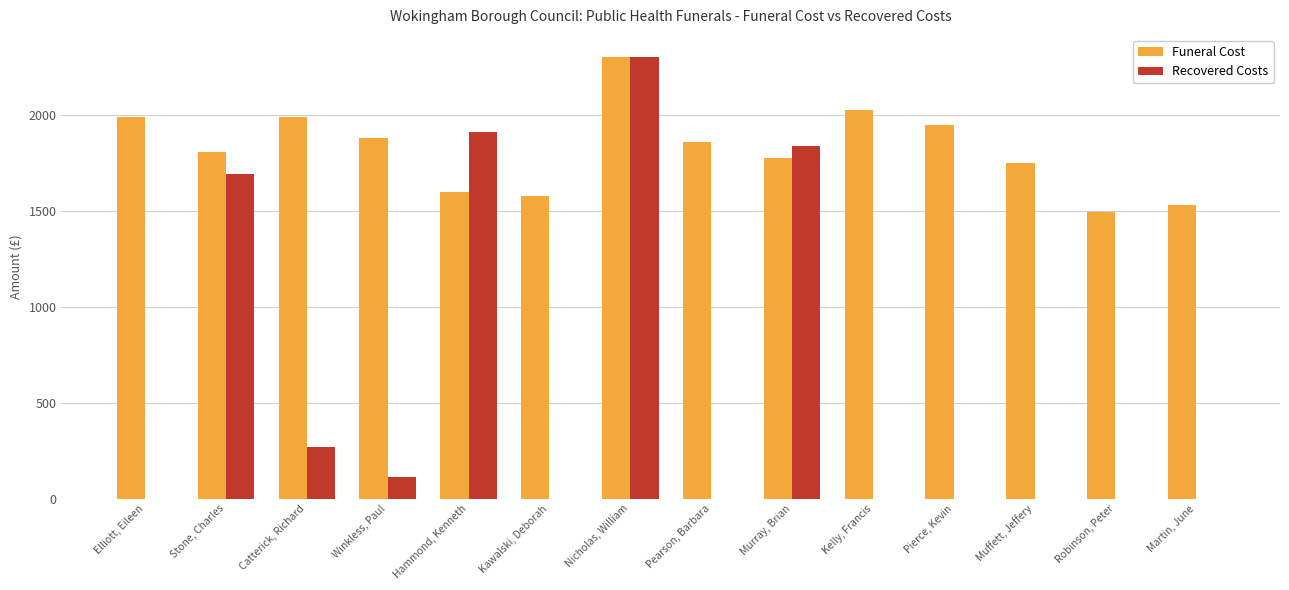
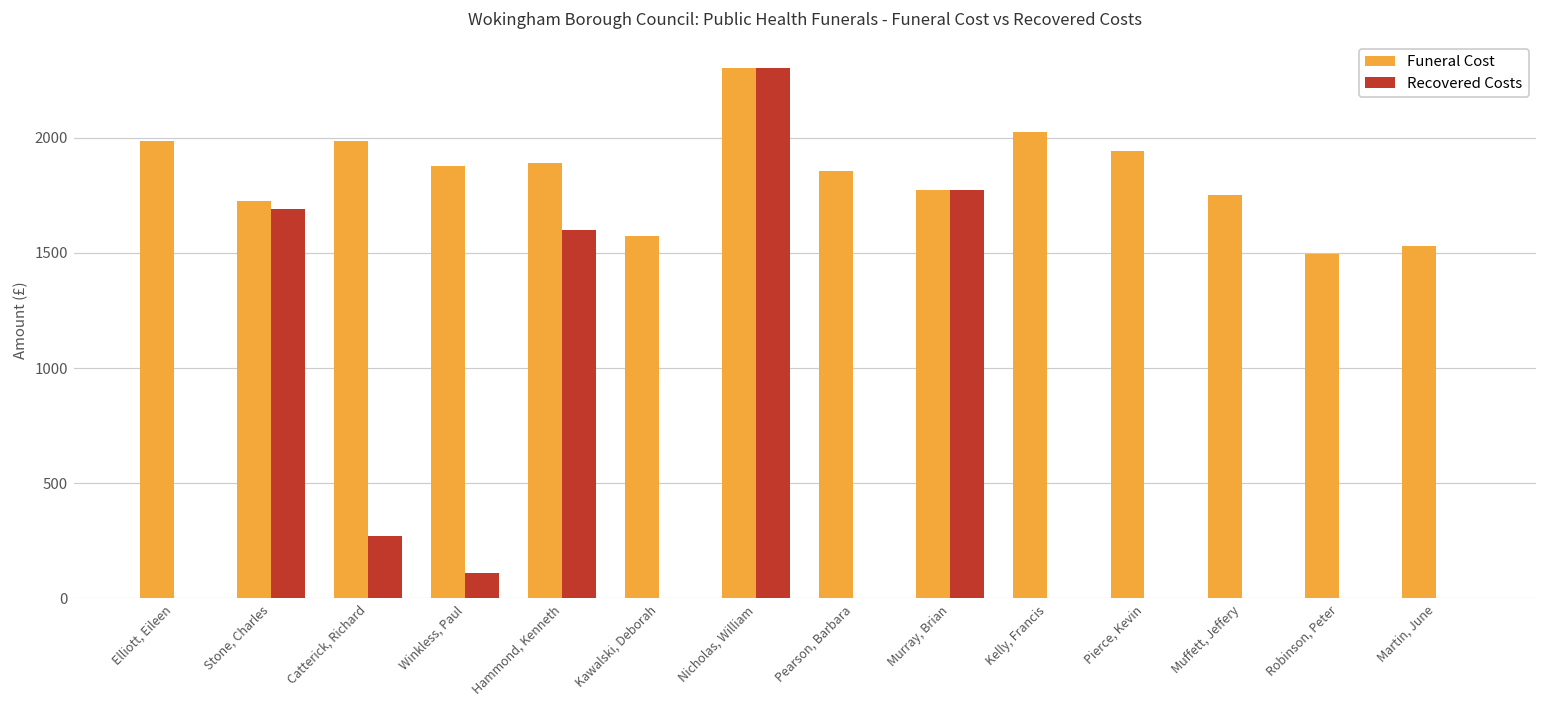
Funeral Cost, Stone, Charles: 1810 -> 1730
Funeral Cost, Hammond, Kenneth: 1600 -> 1890
Recovered Costs, Hammond, Kenneth: 1910 -> 1600
Recovered Costs, Murray, Brian: 1840 -> 1780
